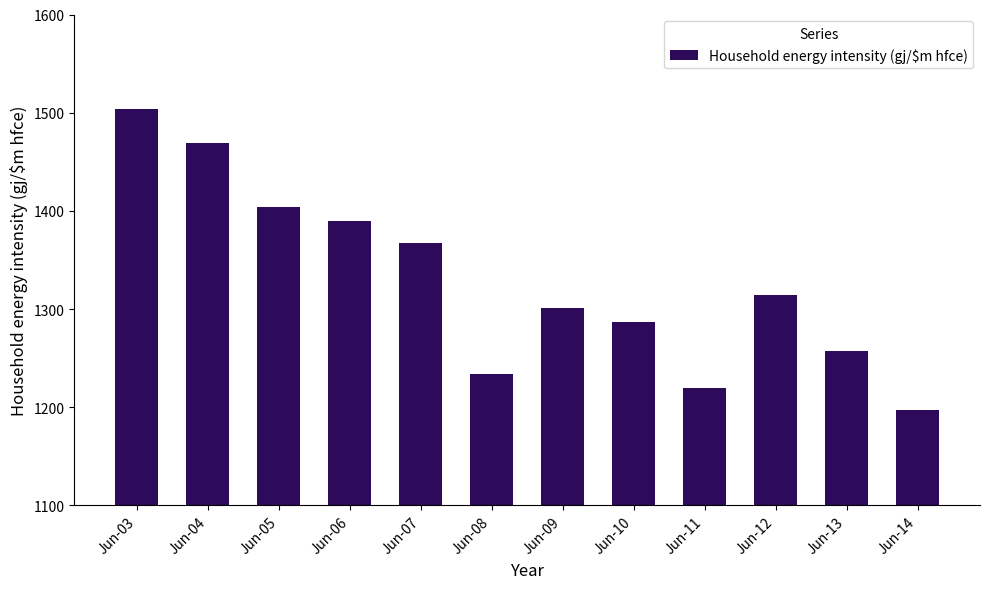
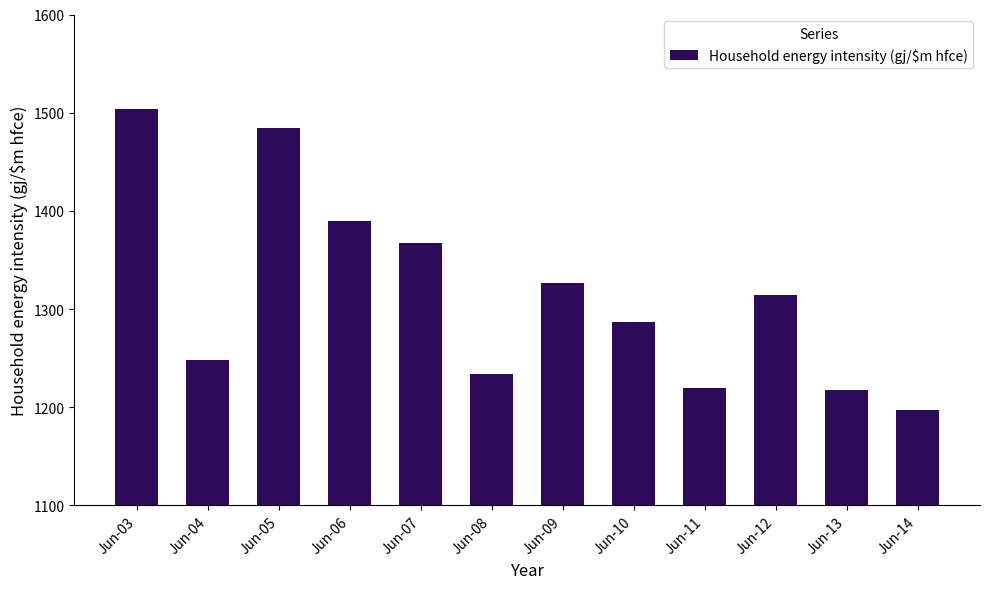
Jun-04: 1470 -> 1250
Jun-05: 1400 -> 1480
Jun-09: 1300 -> 1330
Jun-13: 1260 -> 1220
